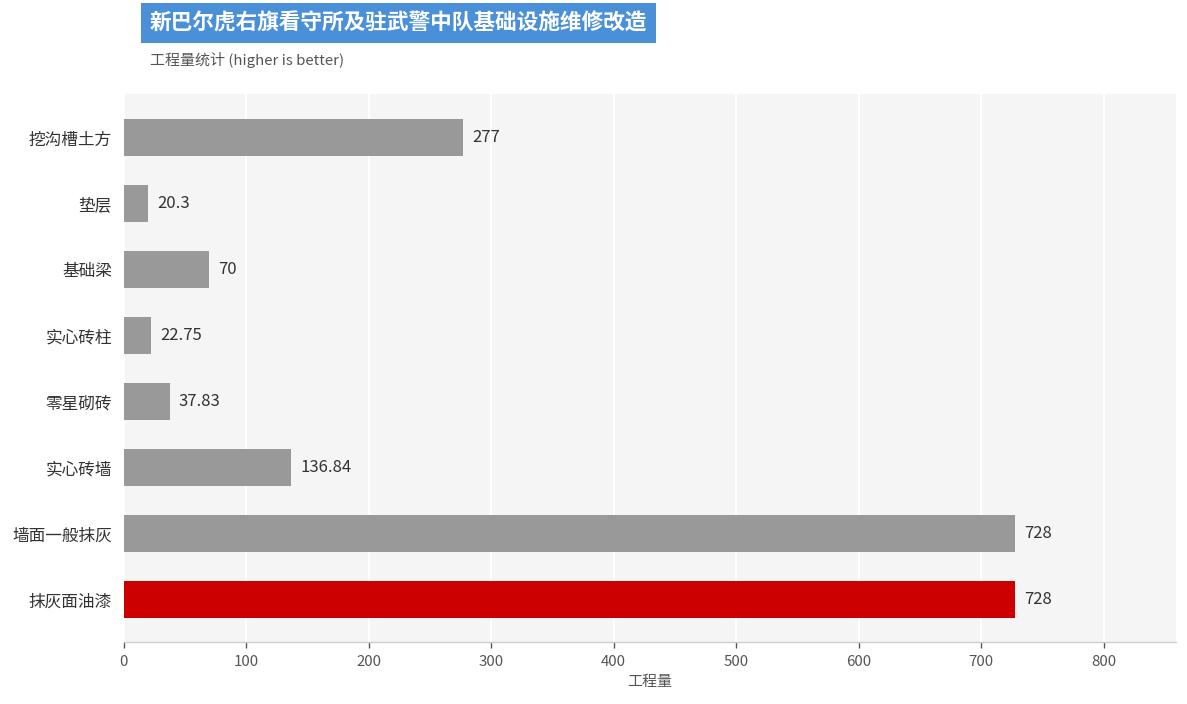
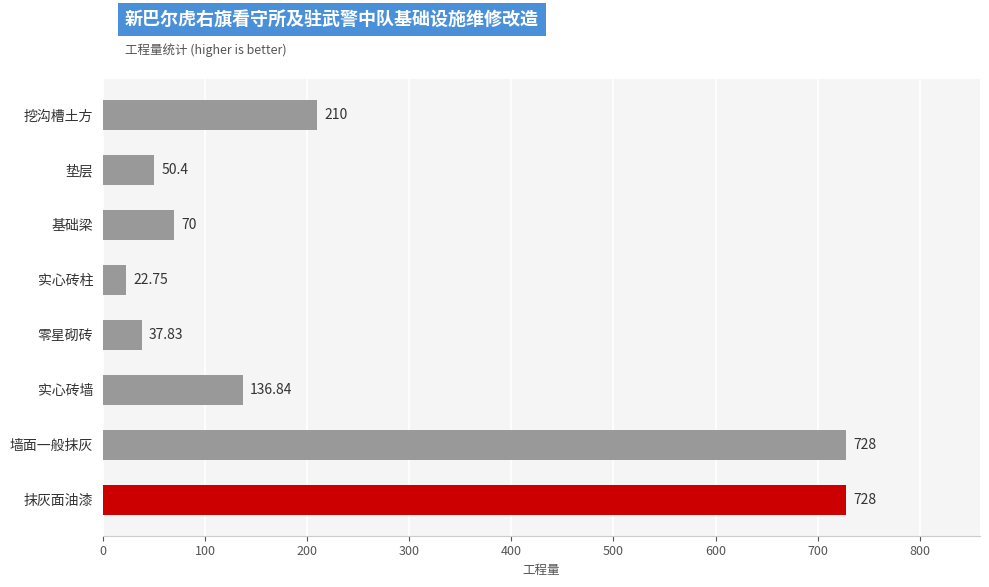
挖沟槽土方: 277 -> 210
垫层: 20.3 -> 50.4
